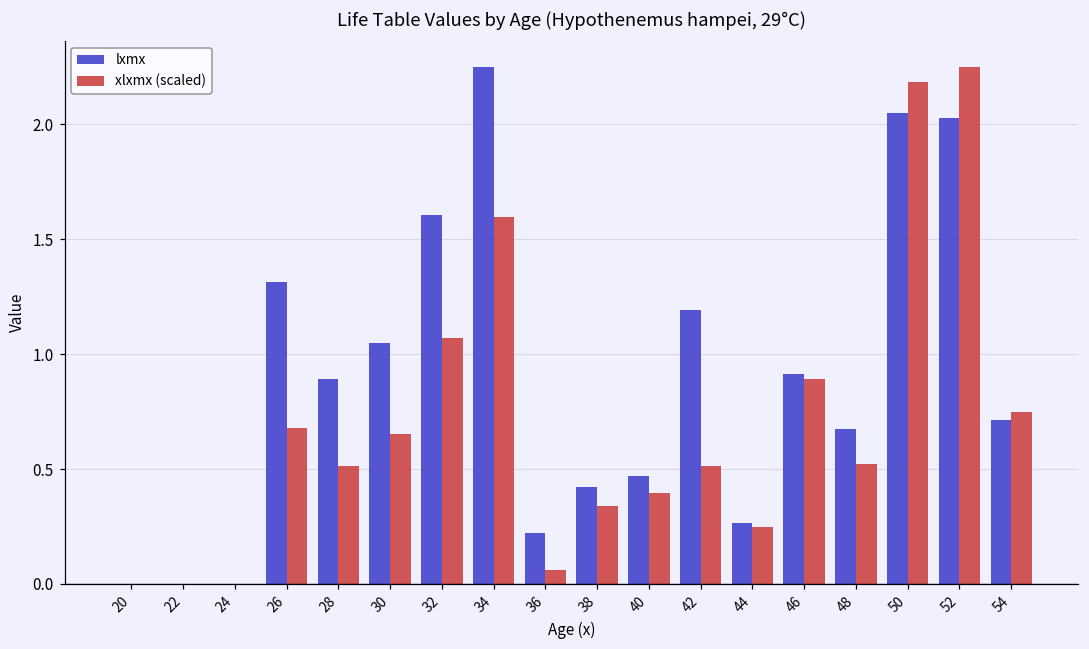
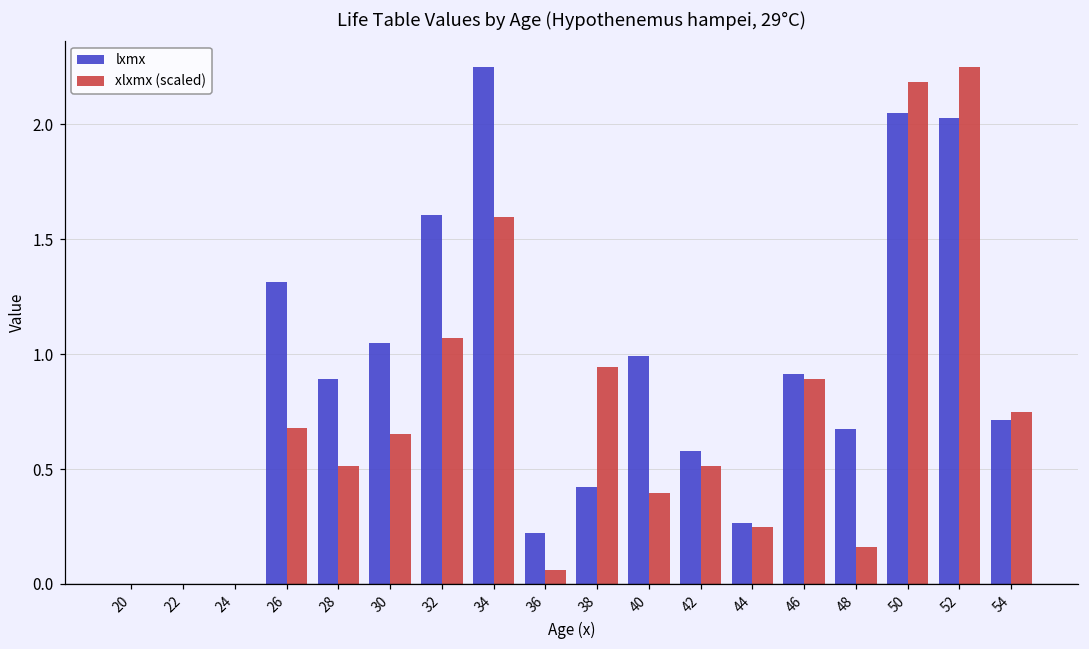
xlxmx (scaled), 38: 0.34 -> 0.95
lxmx, 40: 0.47 -> 0.99
lxmx, 42: 1.19 -> 0.58
xlxmx (scaled), 48: 0.52 -> 0.16
